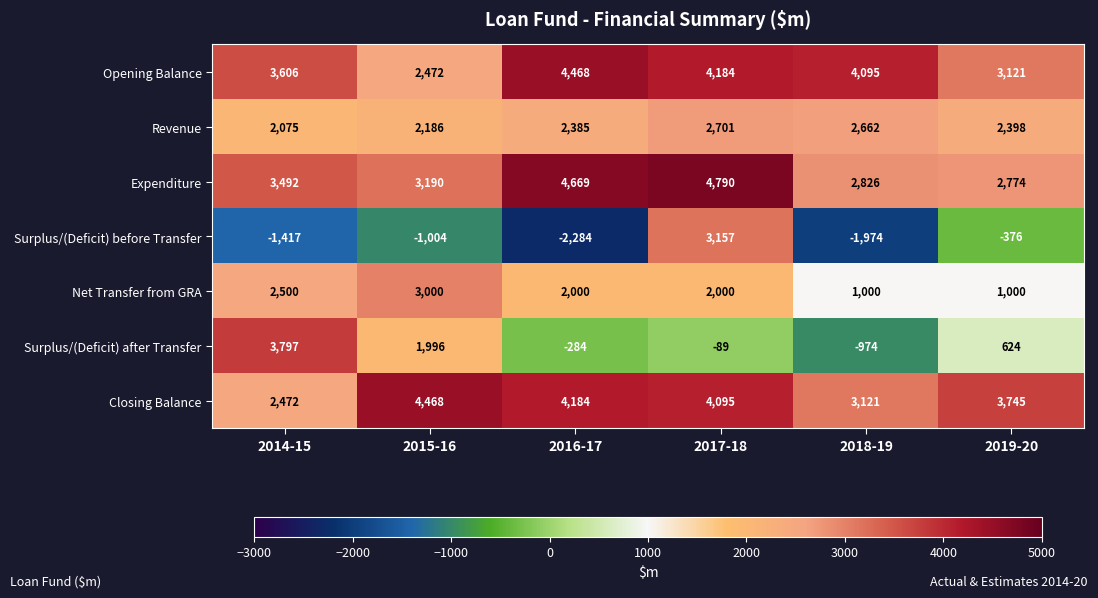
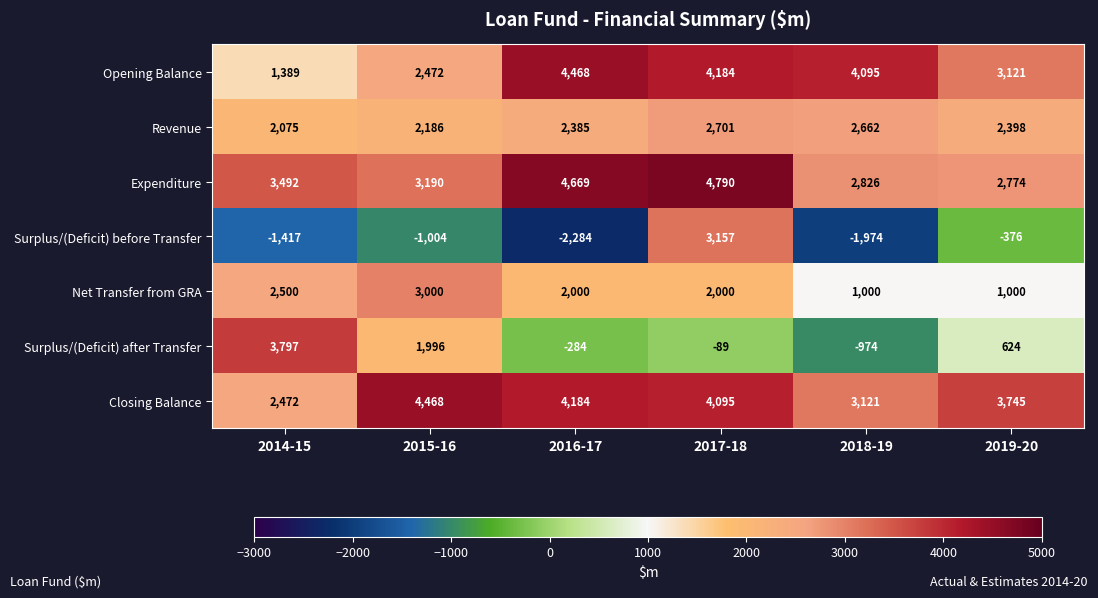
Opening Balance, 2014-15: 3,606 -> 1,389
